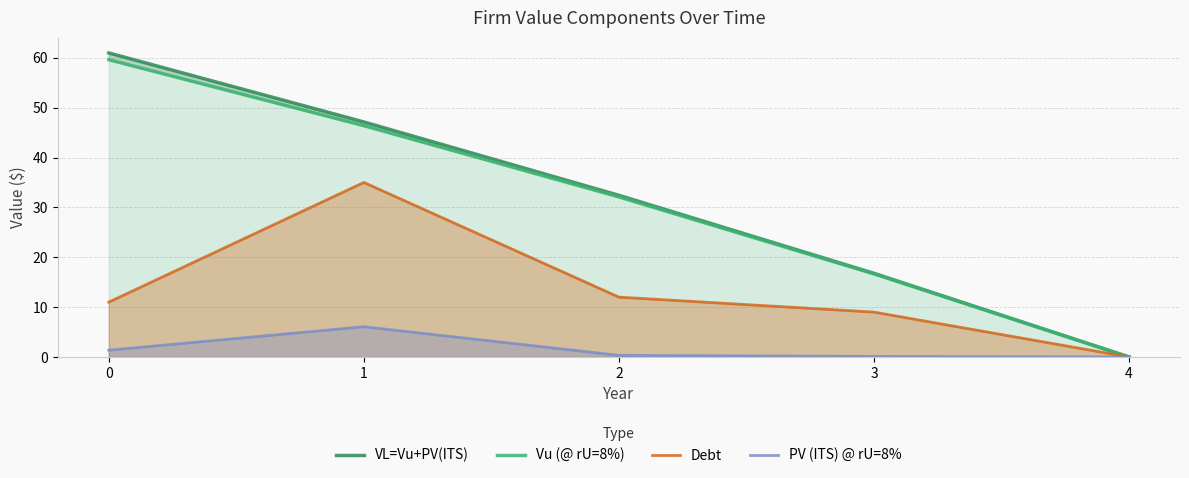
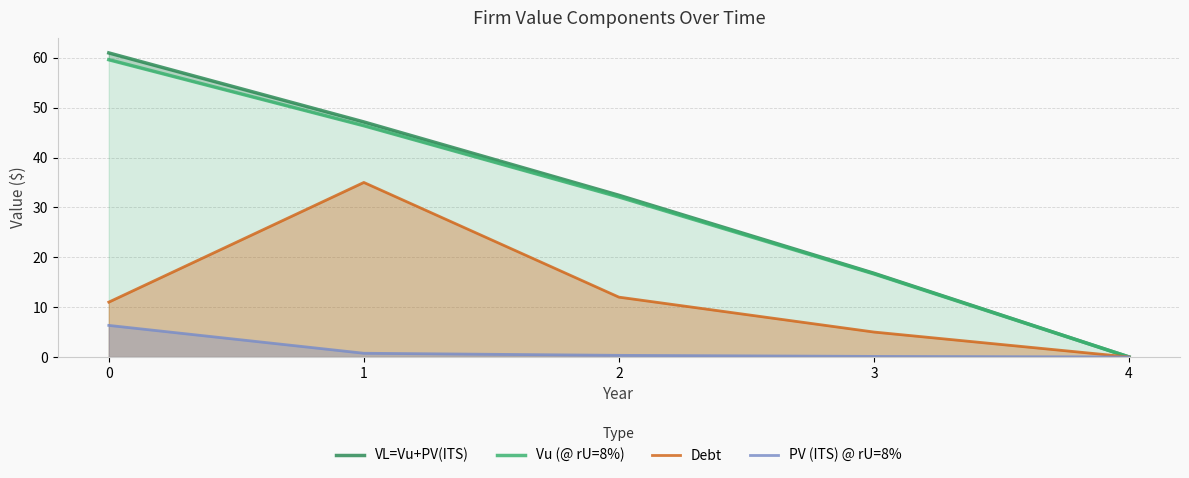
PV (ITS) @ rU=8%, 0: 1 -> 6
PV (ITS) @ rU=8%, 1: 6 -> 1
Debt, 3: 9 -> 5
